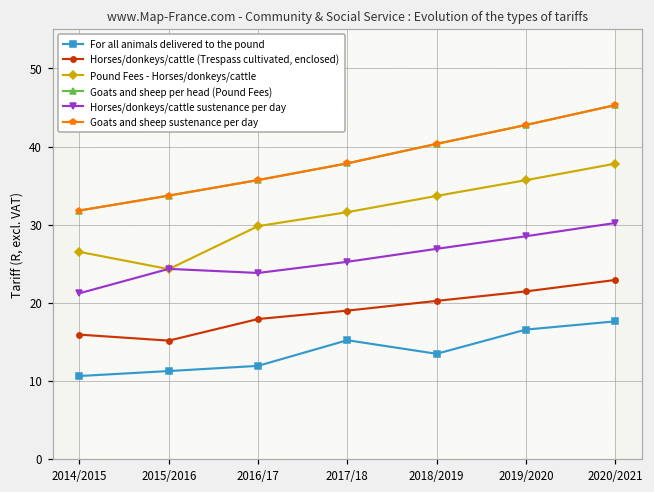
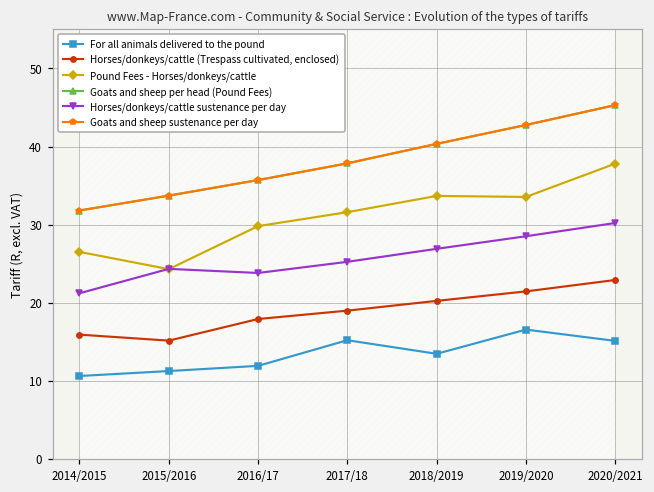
Pound Fees - Horses/donkeys/cattle, 2019/2020: 36 -> 34
For all animals delivered to the pound, 2020/2021: 18 -> 15
